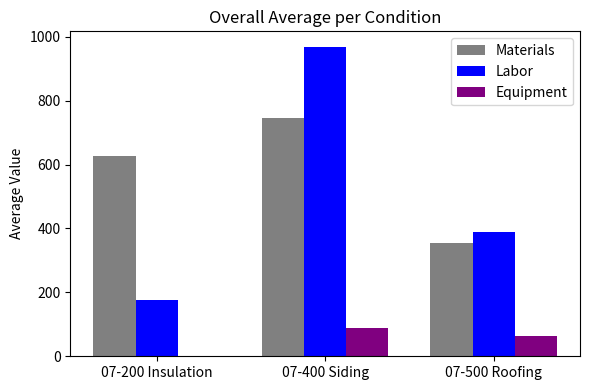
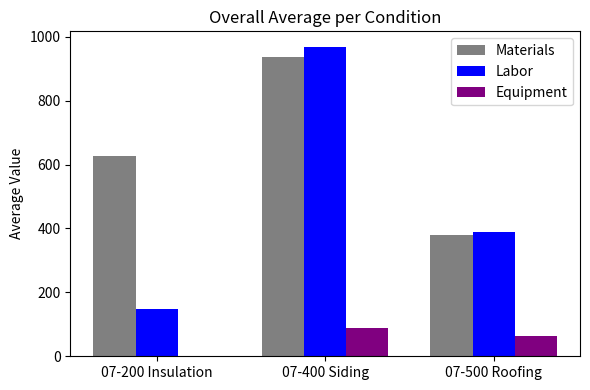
Labor, 07-200 Insulation: 180 -> 150
Materials, 07-400 Siding: 750 -> 940
Materials, 07-500 Roofing: 350 -> 380
